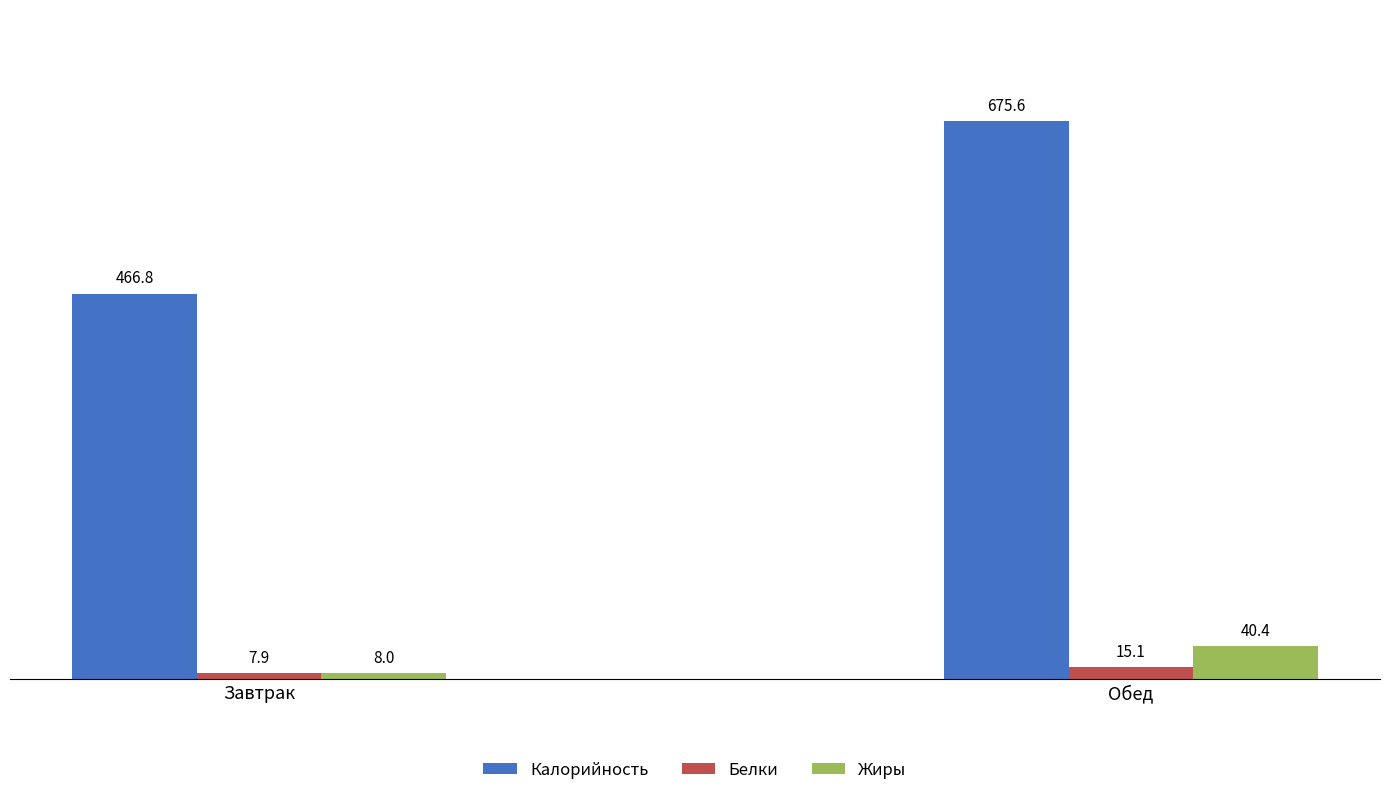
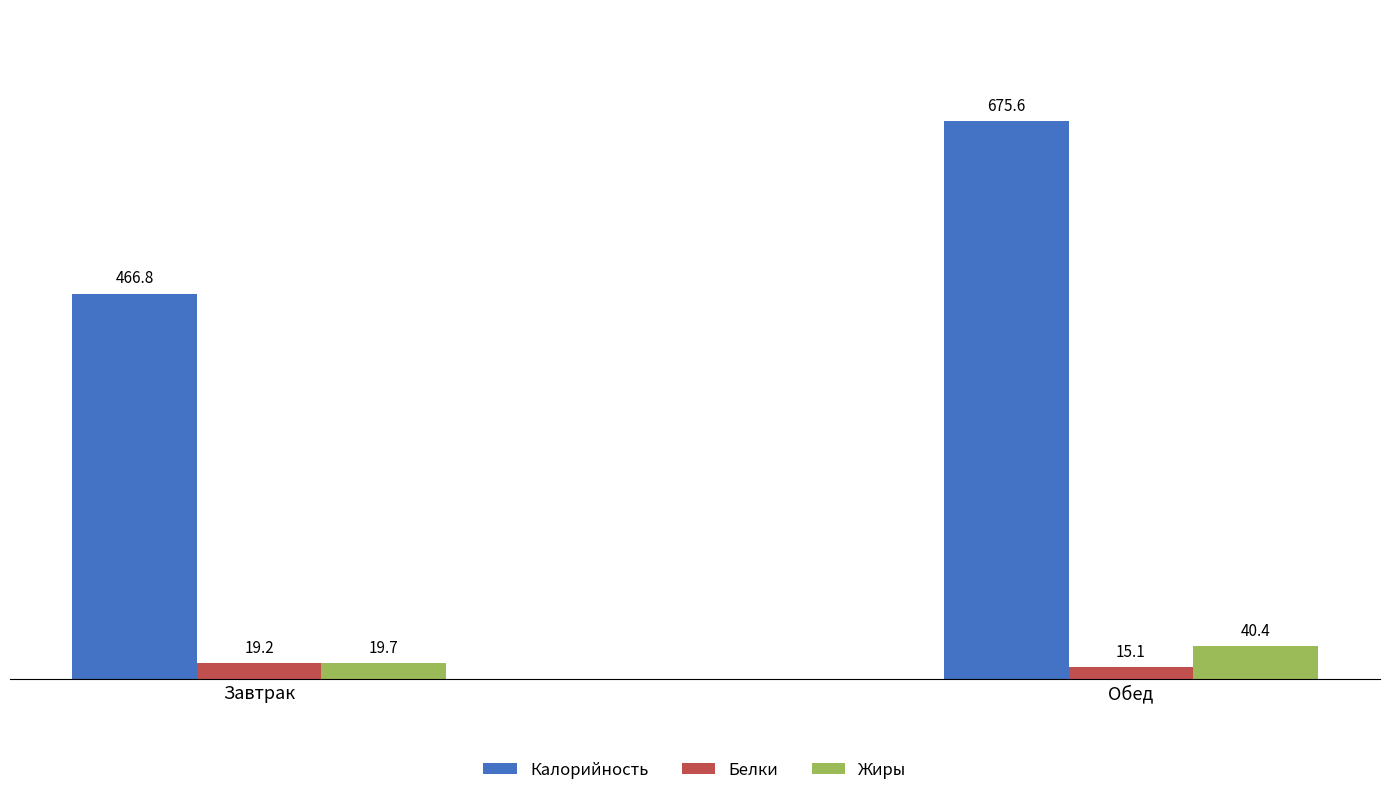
Белки, Завтрак: 7.9 -> 19.2
Жиры, Завтрак: 8.0 -> 19.7
